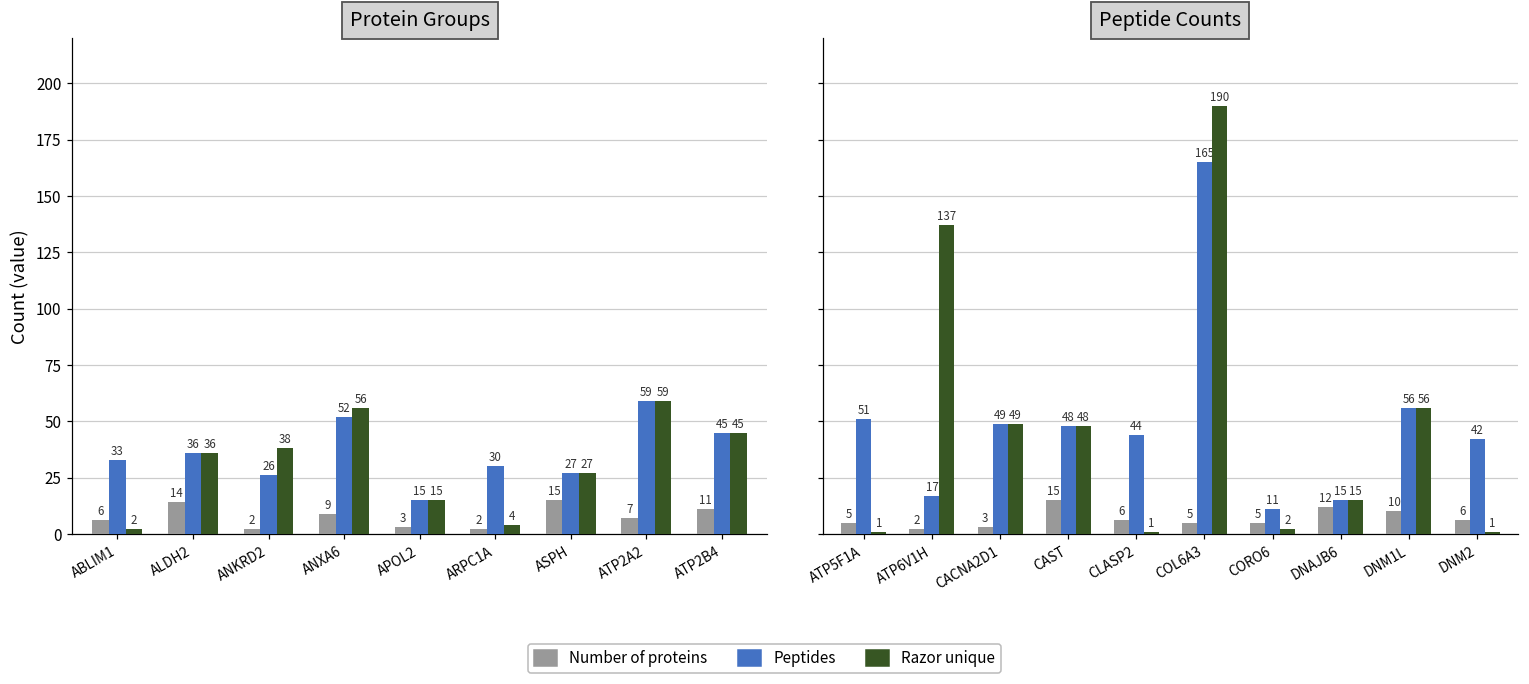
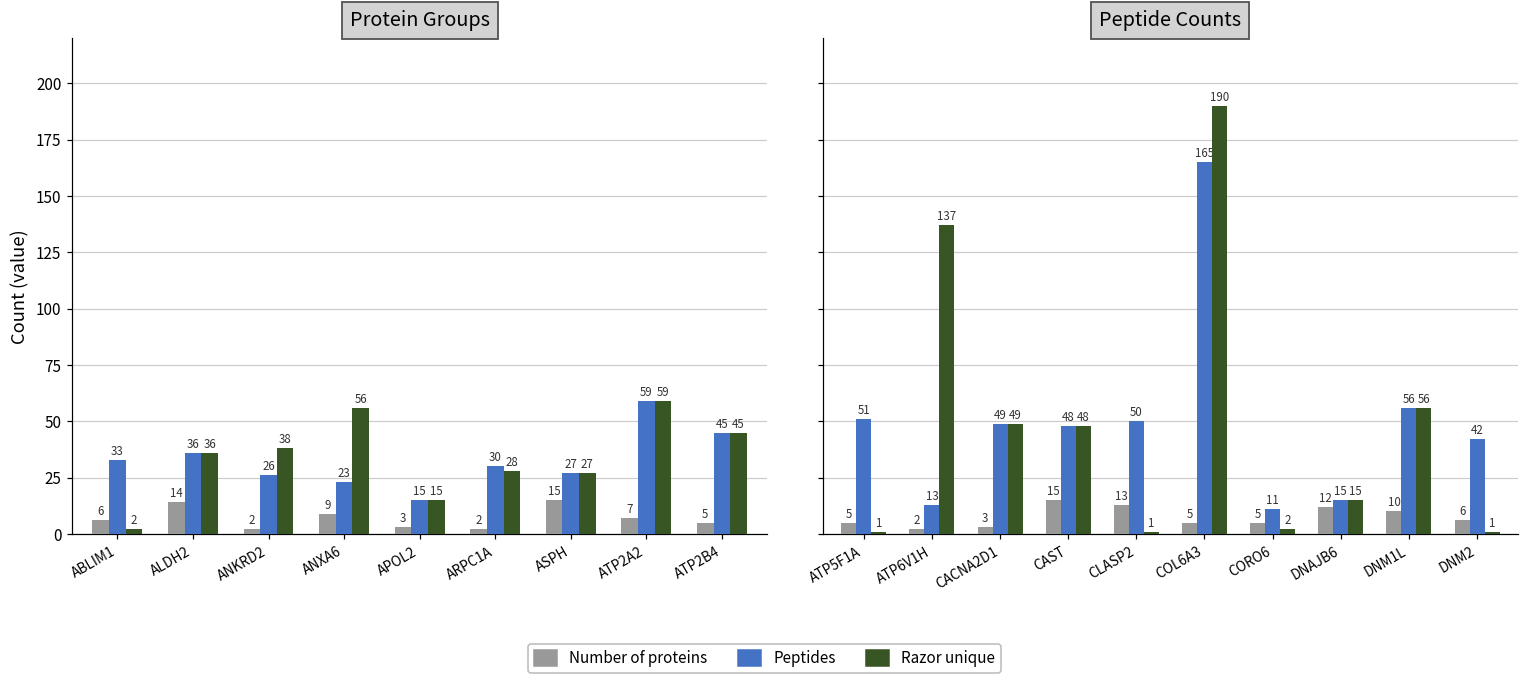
Protein Groups, Peptides, ANXA6: 52 -> 23
Protein Groups, Razor unique, ARPC1A: 4 -> 28
Protein Groups, Number of proteins, ATP2B4: 11 -> 5
Peptide Counts, Peptides, ATP6V1H: 17 -> 13
Peptide Counts, Number of proteins, CLASP2: 6 -> 13
Peptide Counts, Peptides, CLASP2: 44 -> 50
